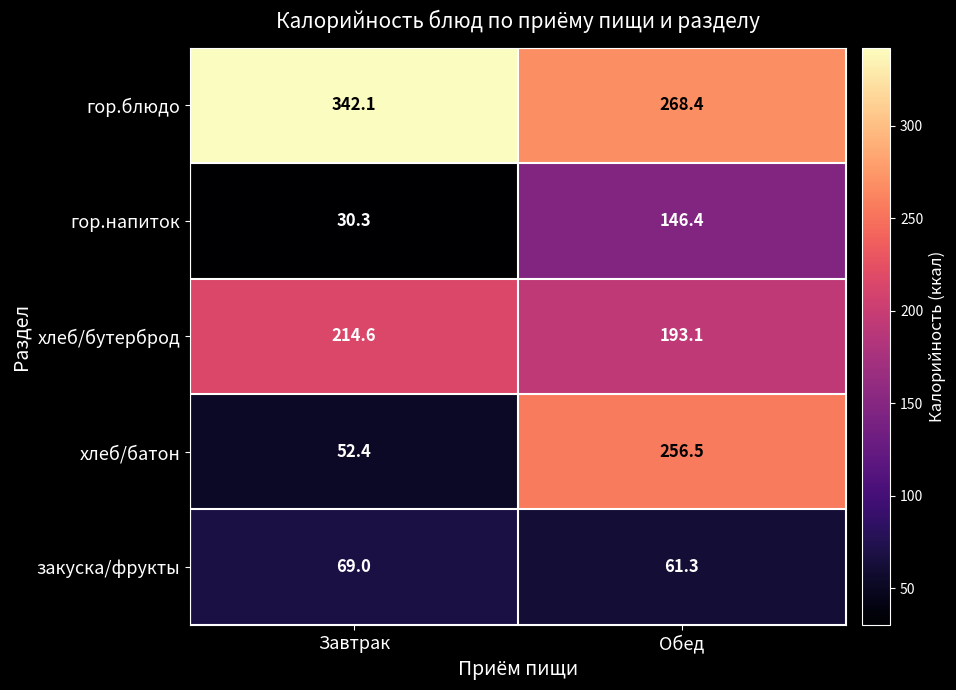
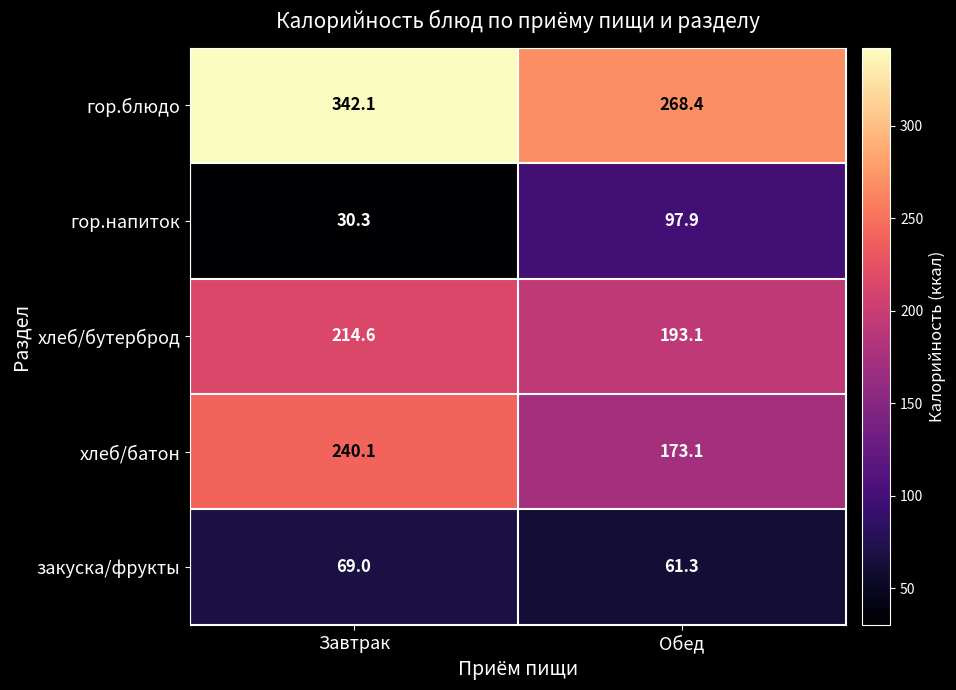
гор.напиток, Обед: 146.4 -> 97.9
хлеб/батон, Завтрак: 52.4 -> 240.1
хлеб/батон, Обед: 256.5 -> 173.1
